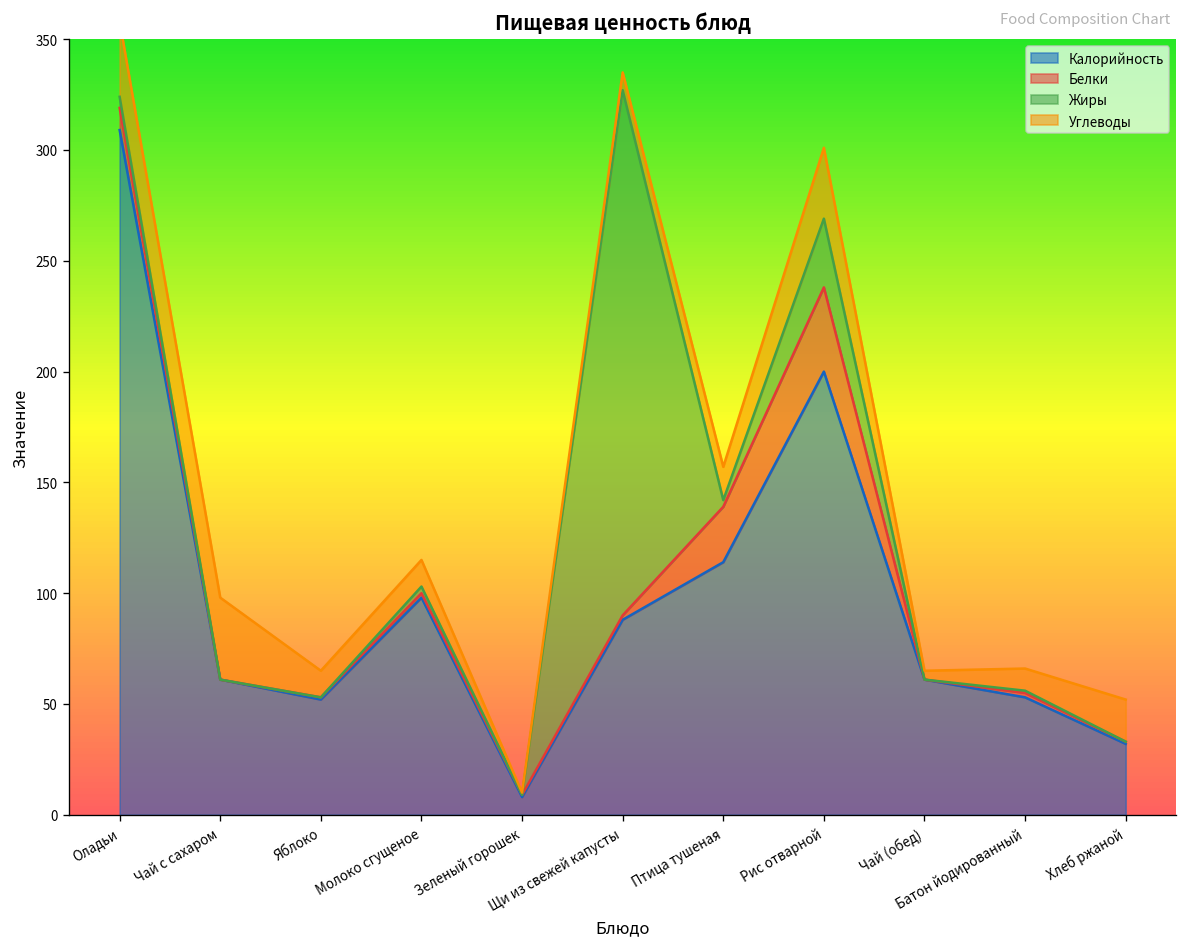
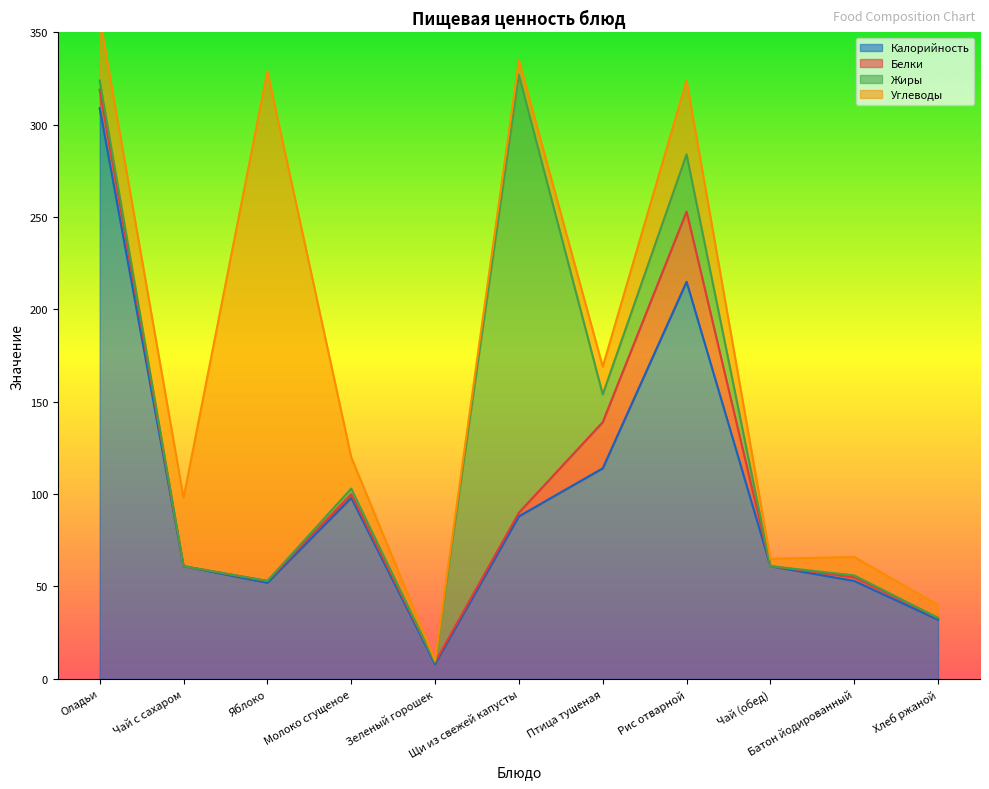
Углеводы, Яблоко: 12 -> 276
Углеводы, Молоко сгущеное: 12 -> 17
Жиры, Птица тушеная: 3 -> 15
Калорийность, Рис отварной: 200 -> 215
Углеводы, Рис отварной: 32 -> 40
Углеводы, Хлеб ржаной: 19 -> 7
